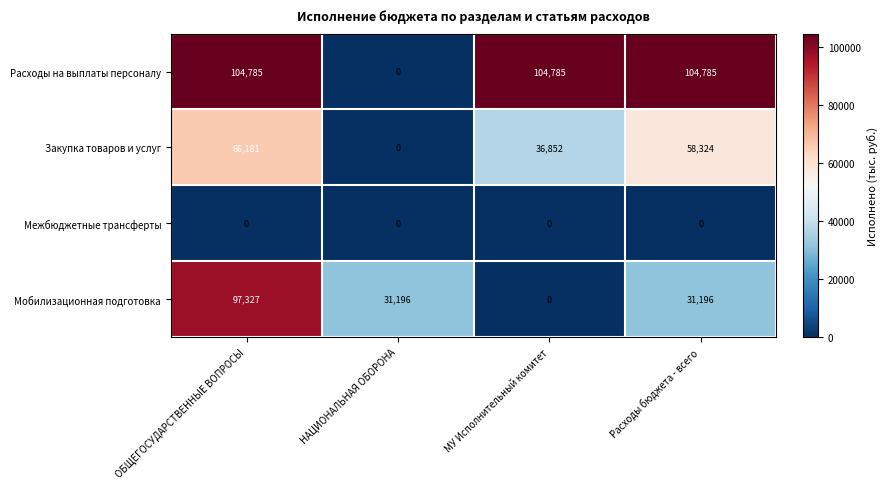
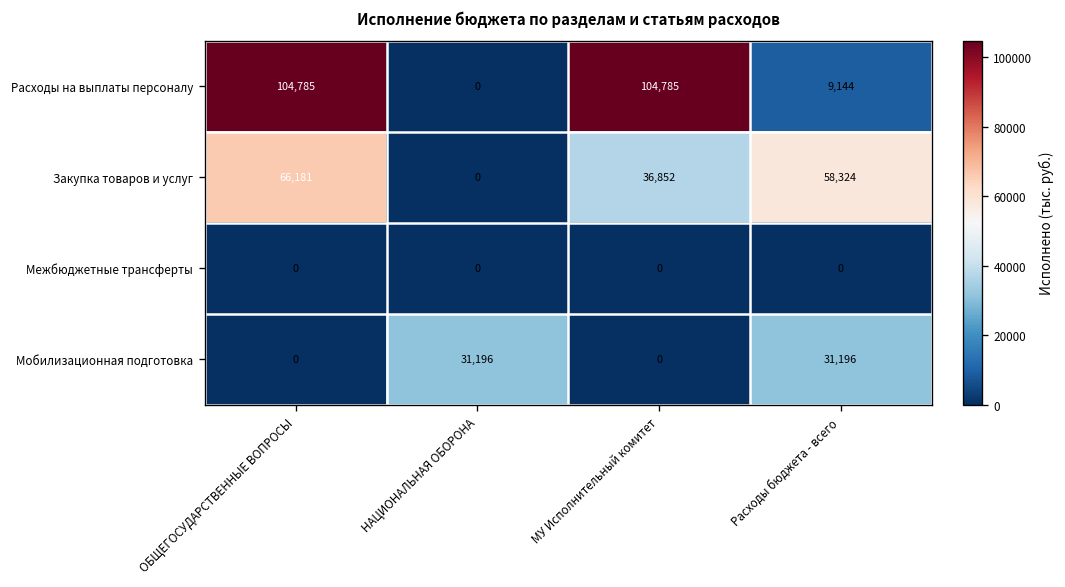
Расходы на выплаты персоналу, Расходы бюджета - всего: 104,785 -> 9,144
Мобилизационная подготовка, ОБЩЕГОСУДАРСТВЕННЫЕ ВОПРОСЫ: 97,327 -> 0
